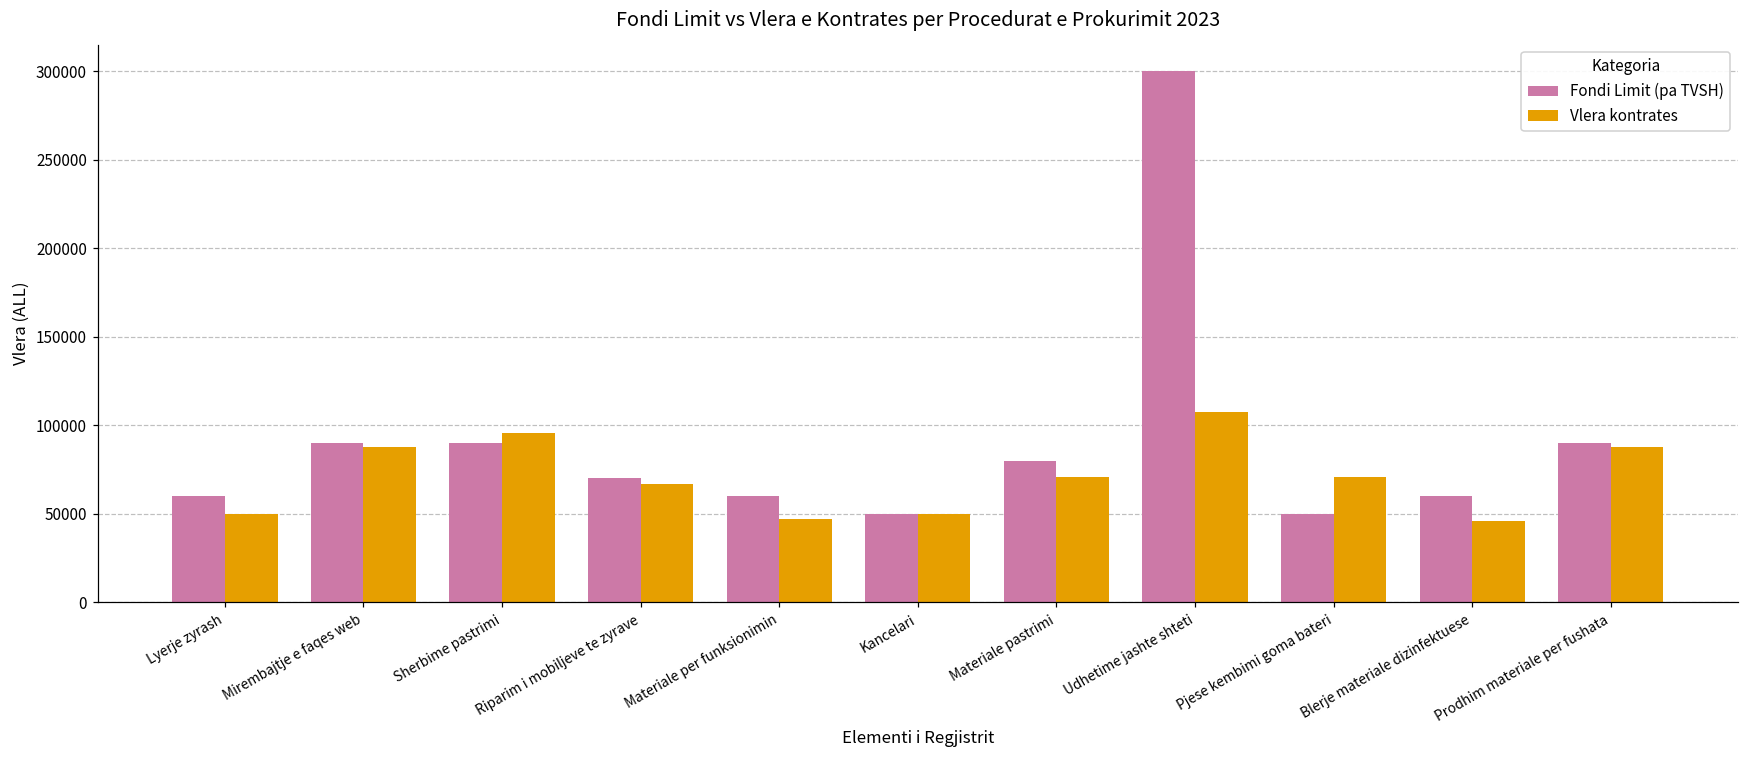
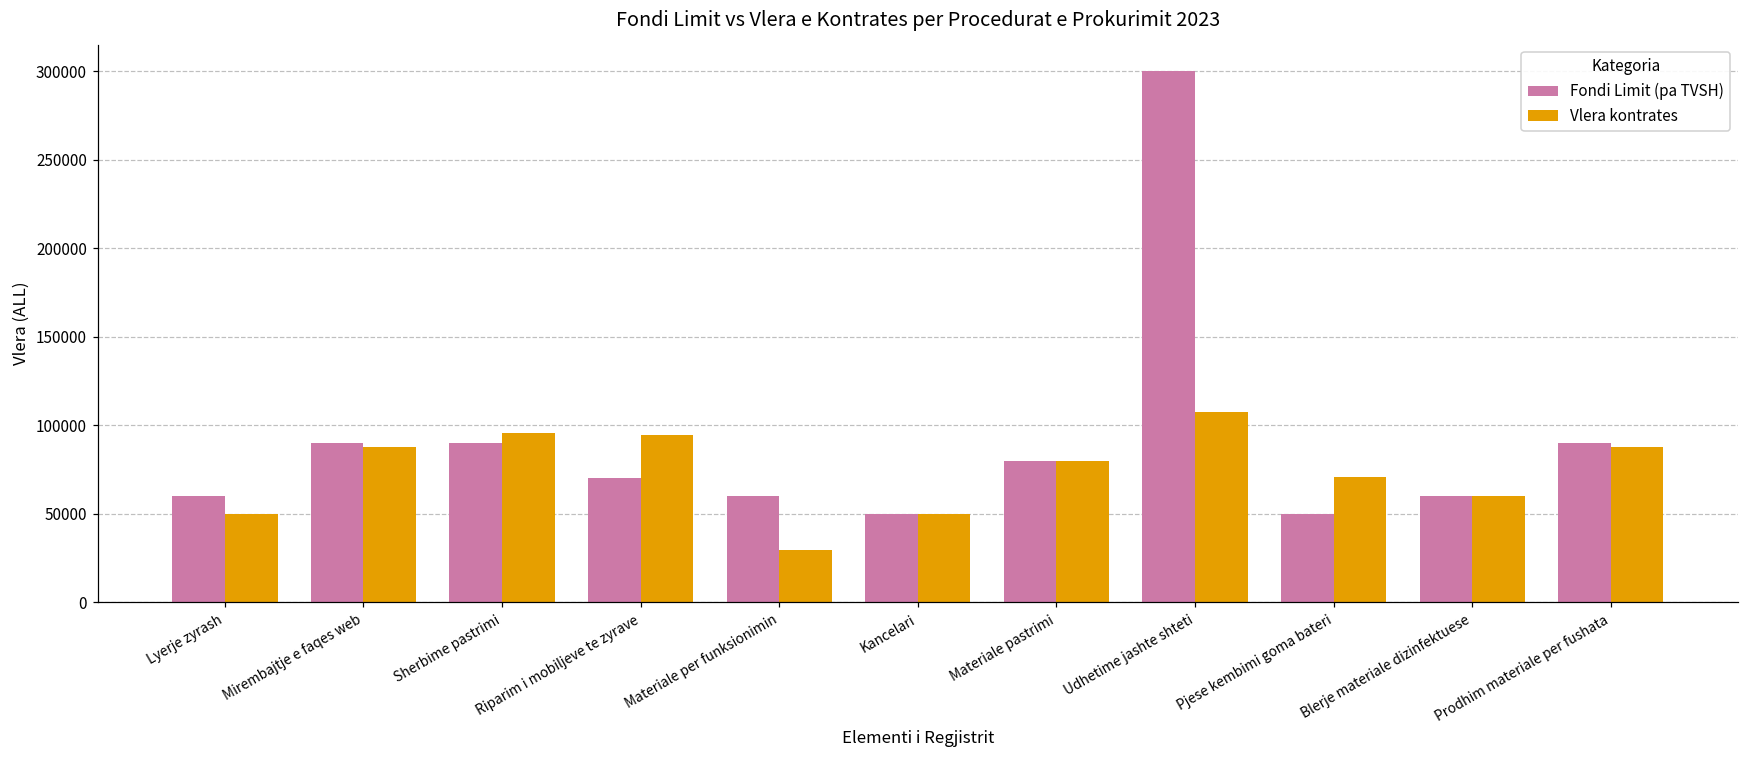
Vlera kontrates, Riparim i mobiljeve te zyrave: 67000 -> 94000
Vlera kontrates, Materiale per funksionimin: 47000 -> 29000
Vlera kontrates, Materiale pastrimi: 71000 -> 80000
Vlera kontrates, Blerje materiale dizinfektuese: 46000 -> 60000
